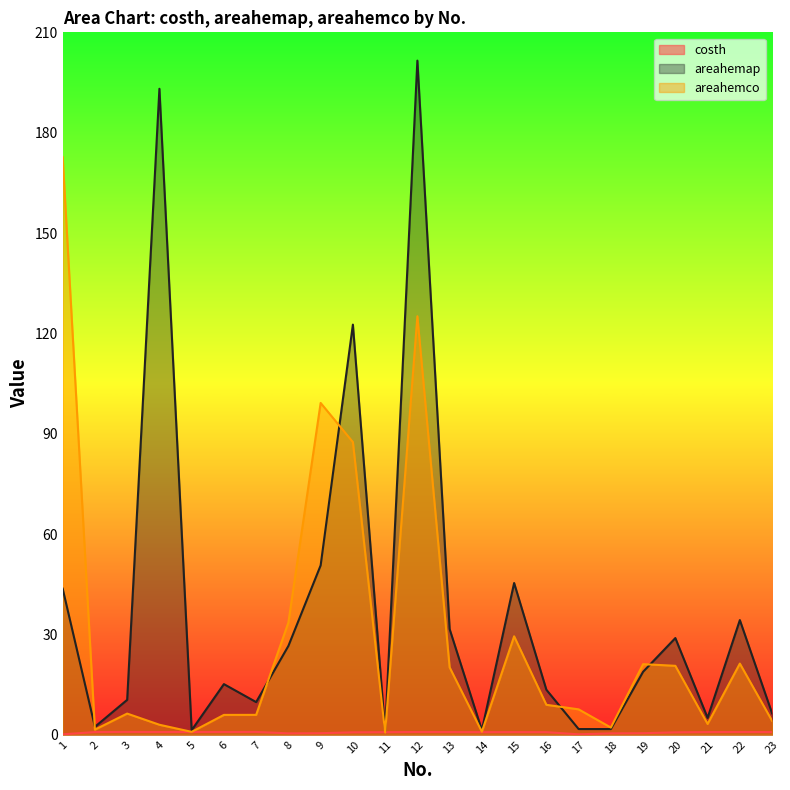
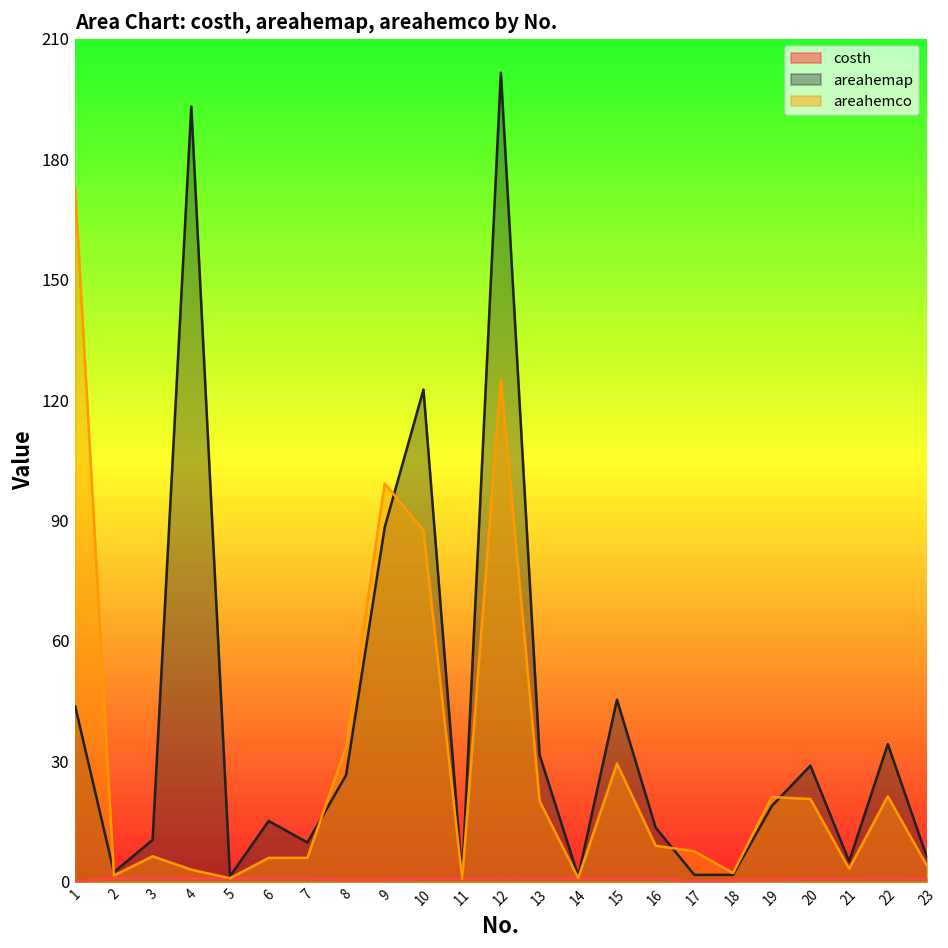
areahemap, 9: 51 -> 88
